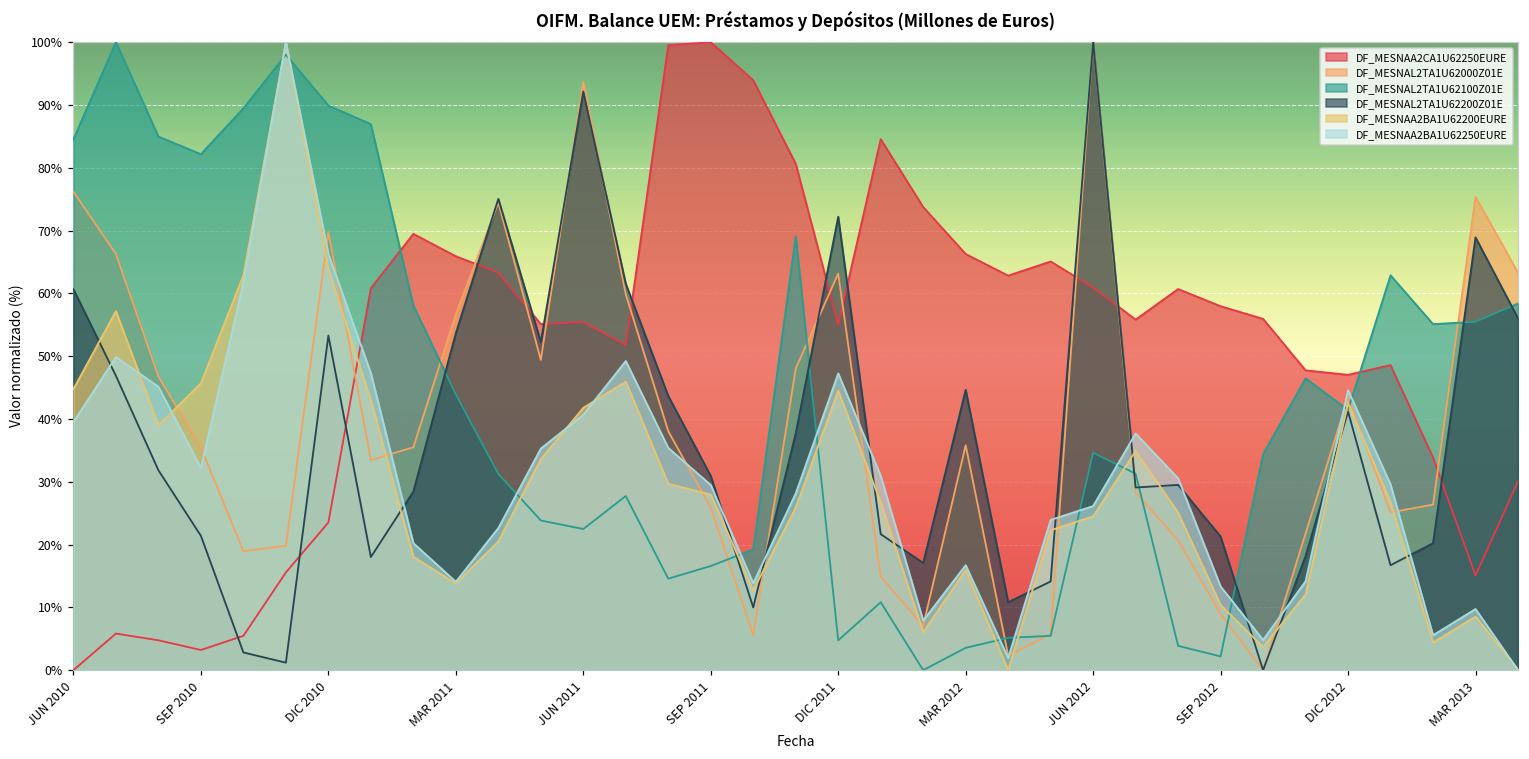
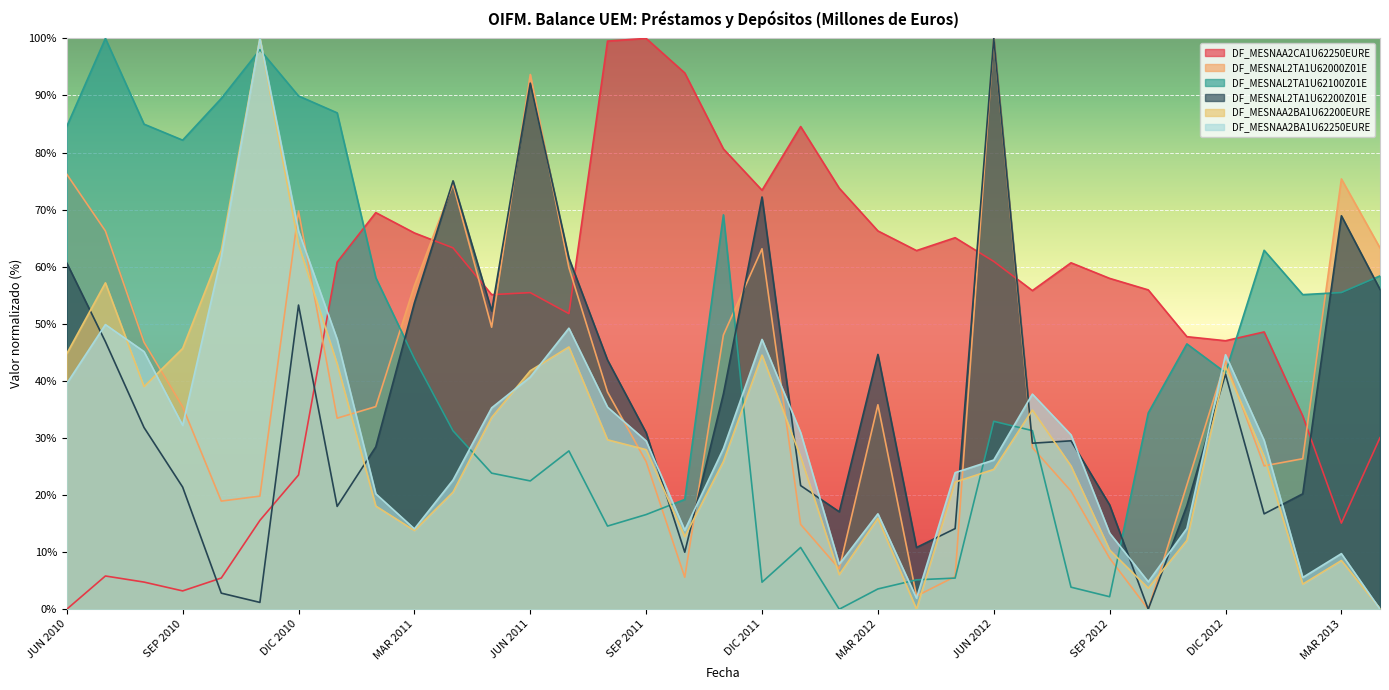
DF_MESNAA2CA1U62250EURE, DIC 2011: 55% -> 73%
DF_MESNAL2TA1U62100Z01E, JUN 2012: 35% -> 33%
DF_MESNAL2TA1U62200Z01E, SEP 2012: 21% -> 18%
